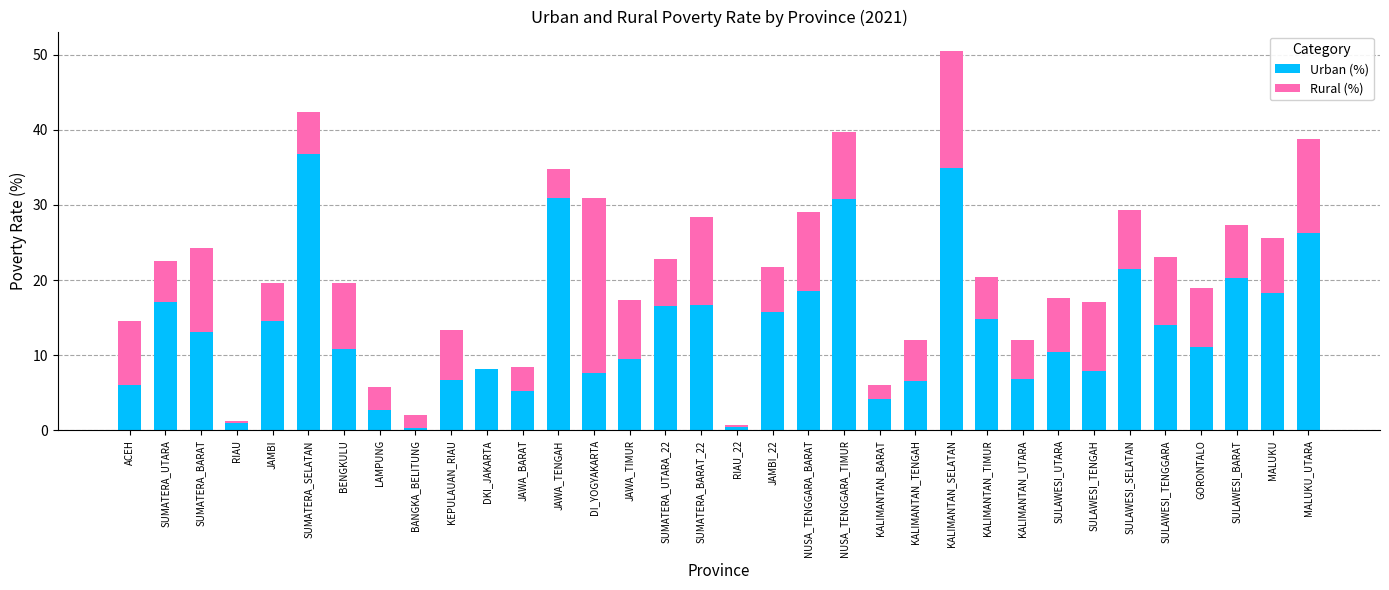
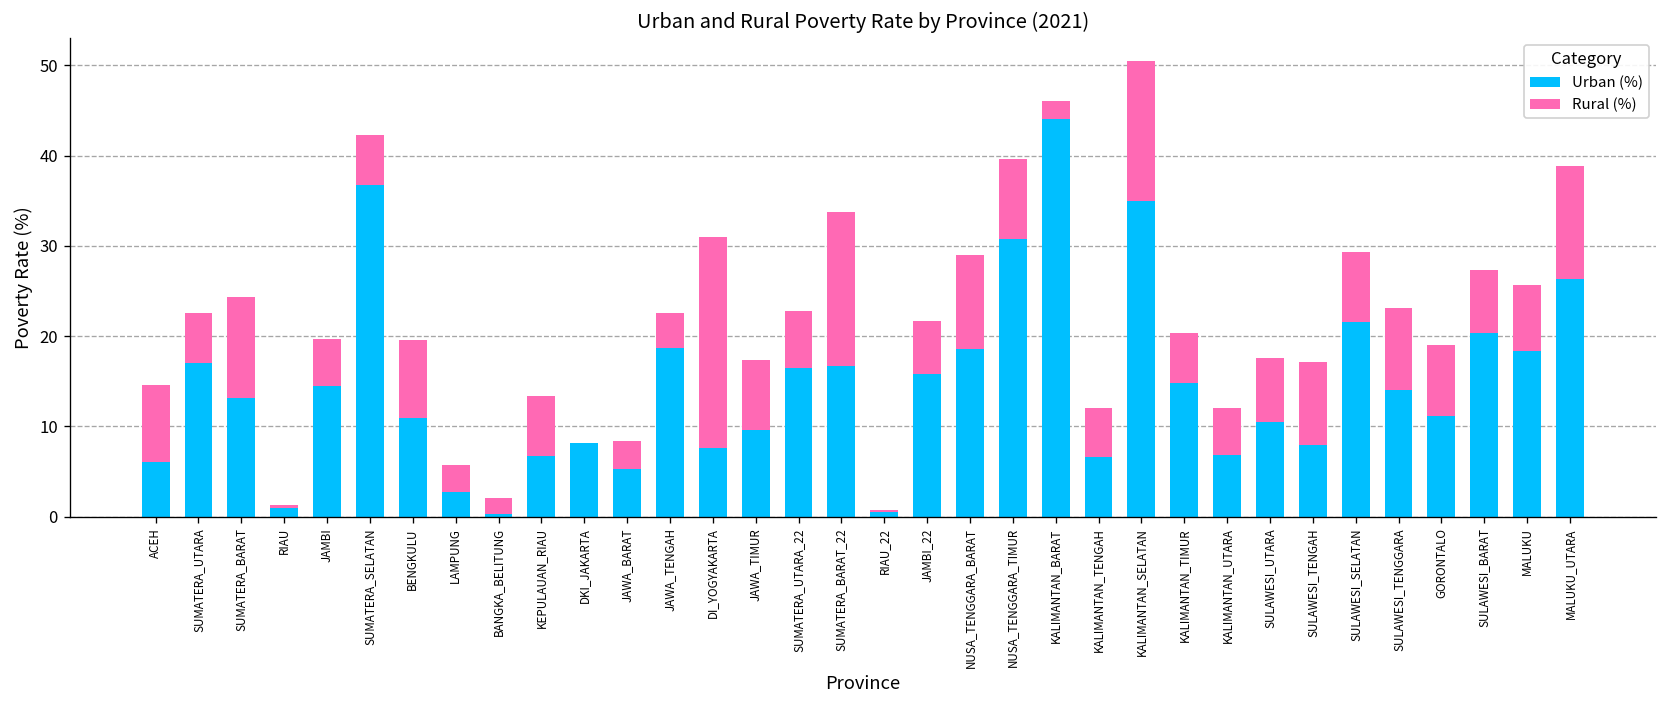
Urban (%), JAWA_TENGAH: 31 -> 19
Rural (%), SUMATERA_BARAT_22: 12 -> 17
Urban (%), KALIMANTAN_BARAT: 4 -> 44
